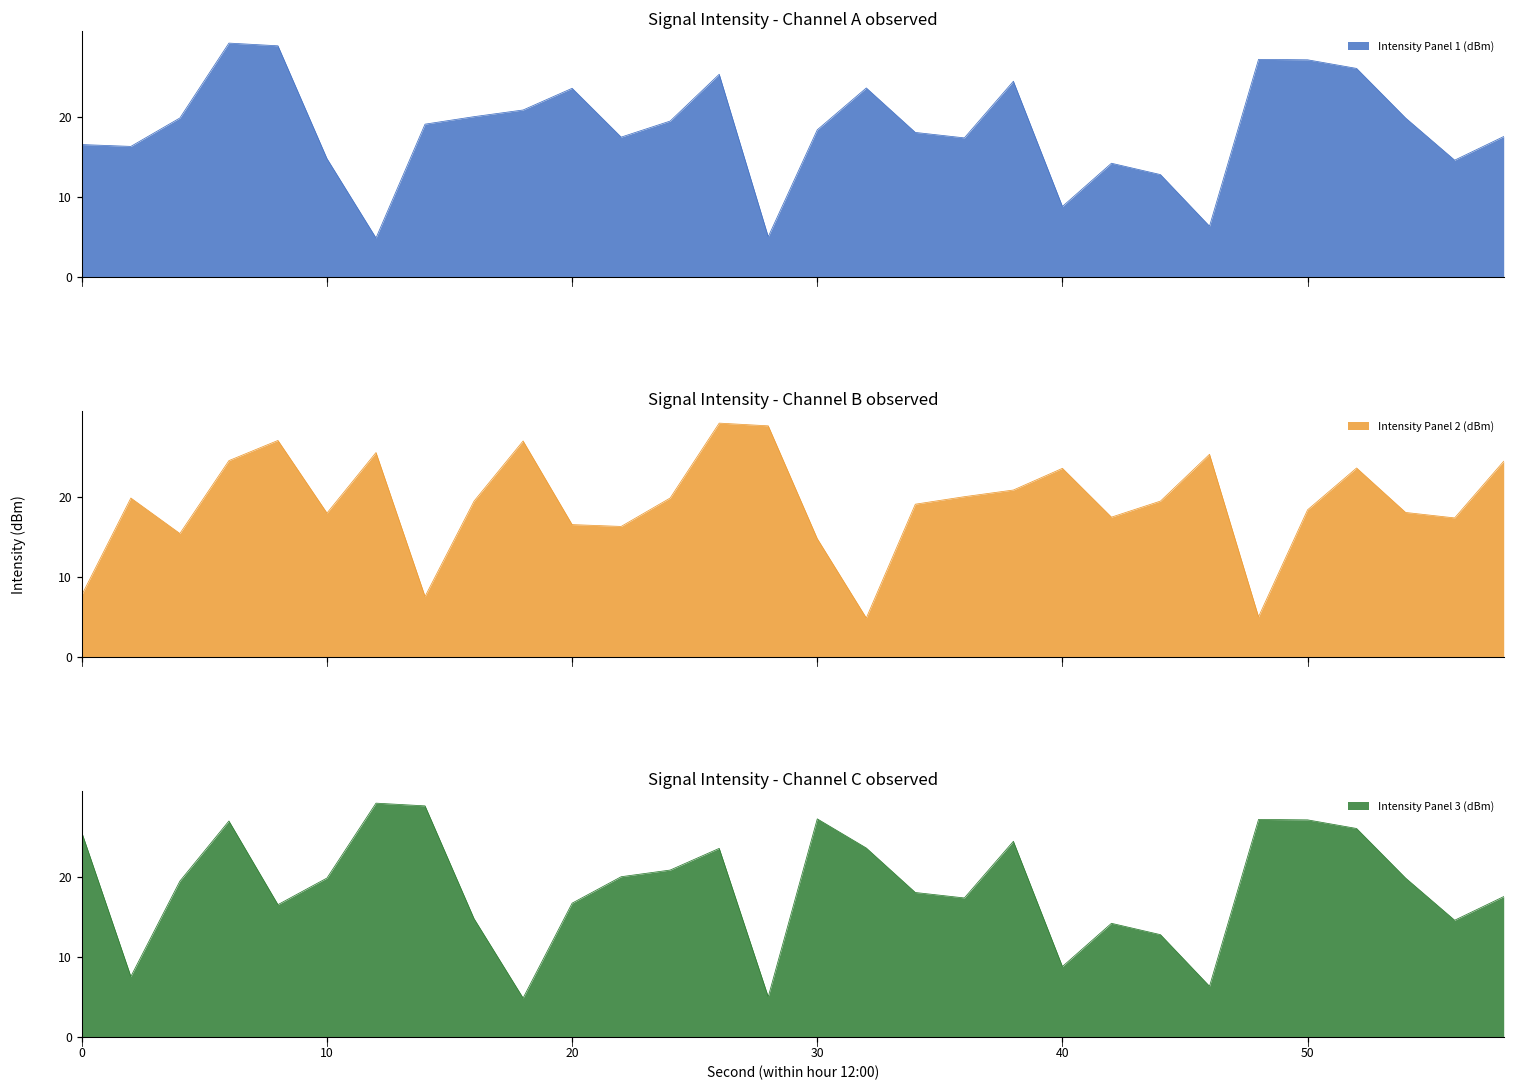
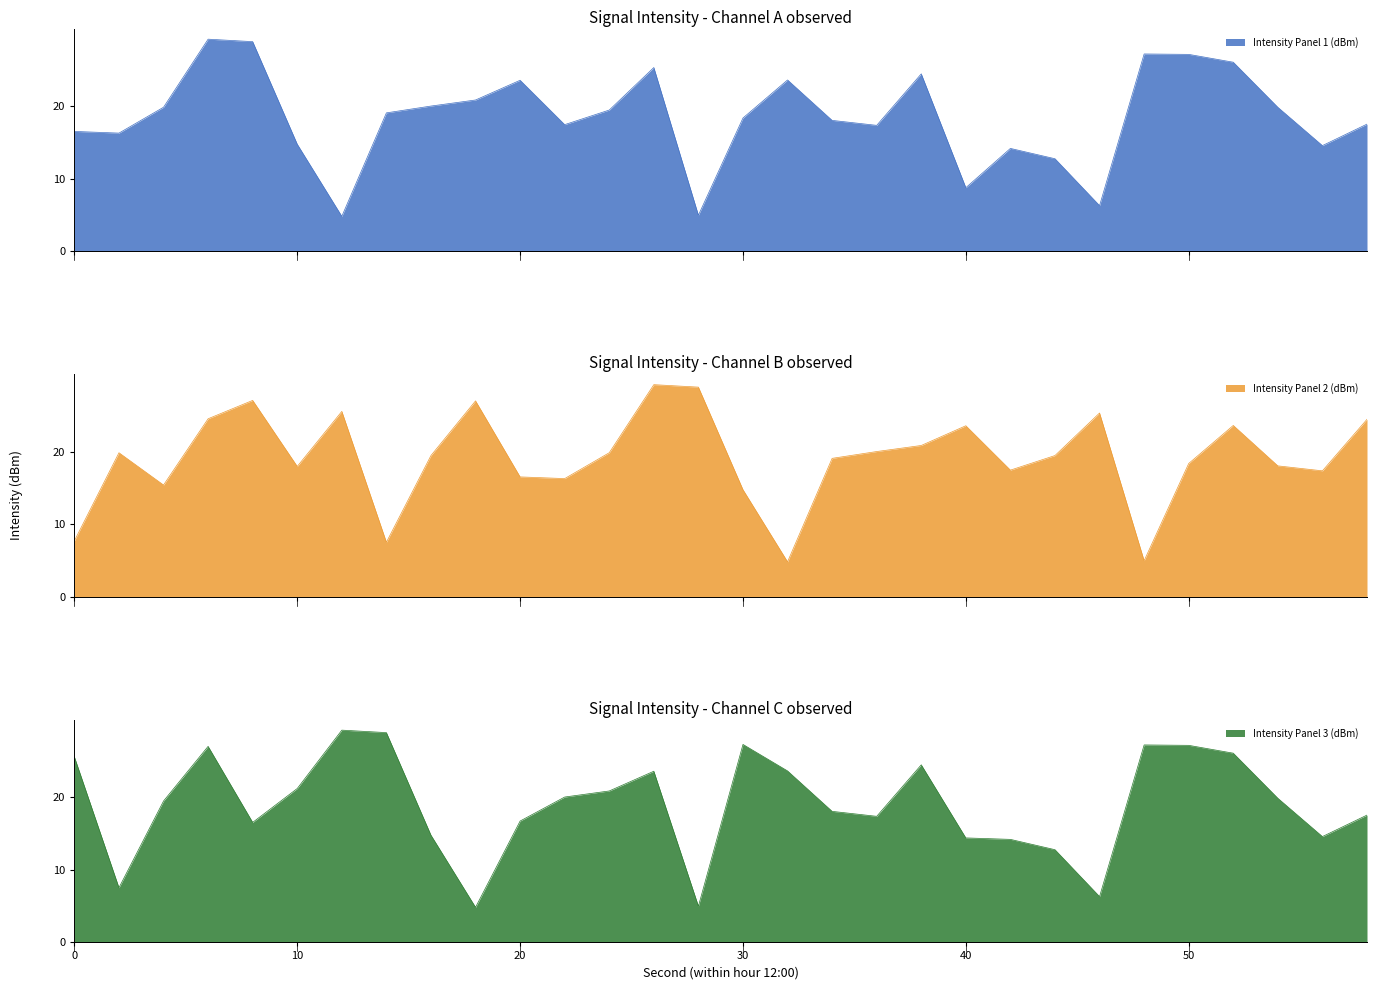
Signal Intensity - Channel C observed, 10: 20 -> 21
Signal Intensity - Channel C observed, 40: 9 -> 14
